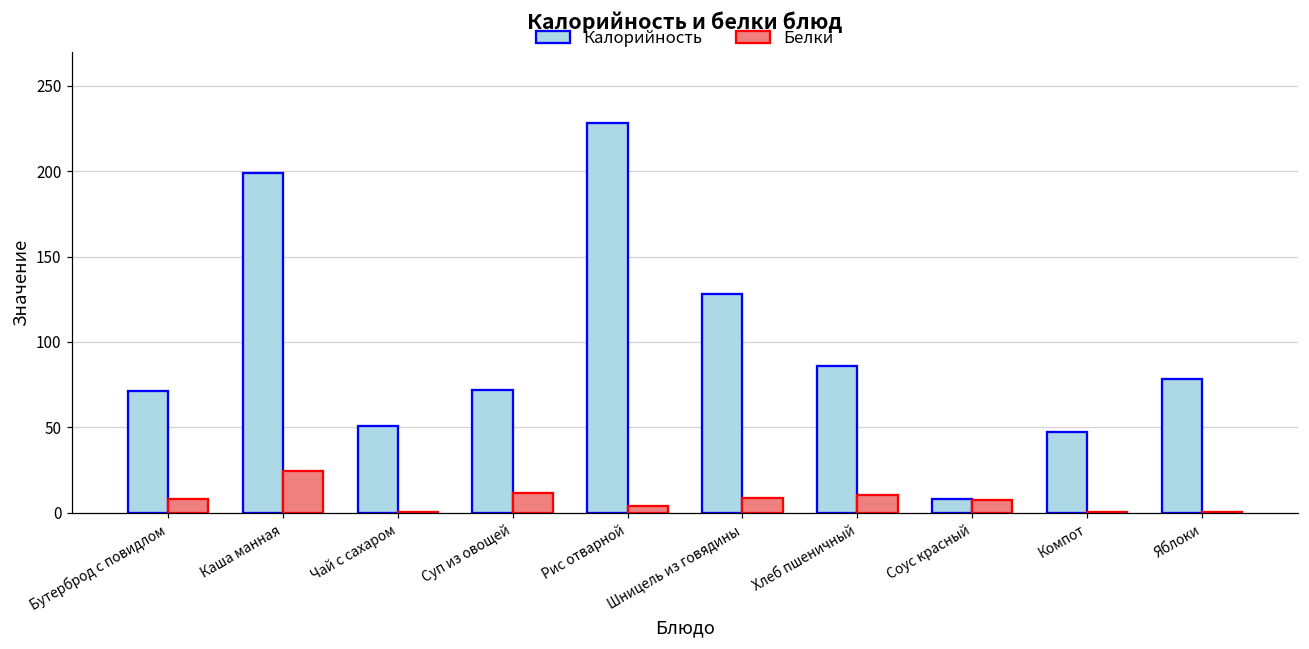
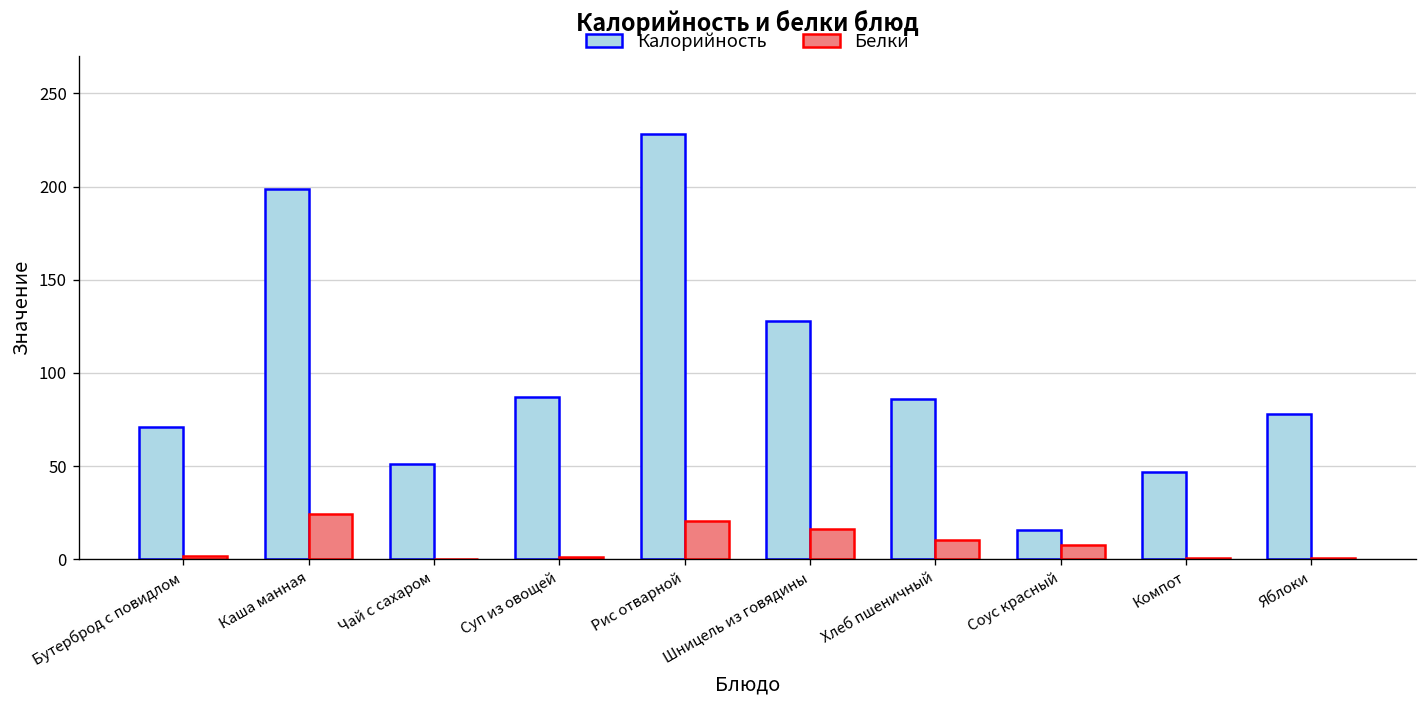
Белки, Бутерброд с повидлом: 8 -> 2
Калорийность, Суп из овощей: 72 -> 87
Белки, Суп из овощей: 12 -> 1
Белки, Рис отварной: 4 -> 21
Белки, Шницель из говядины: 9 -> 16
Калорийность, Соус красный: 8 -> 16
